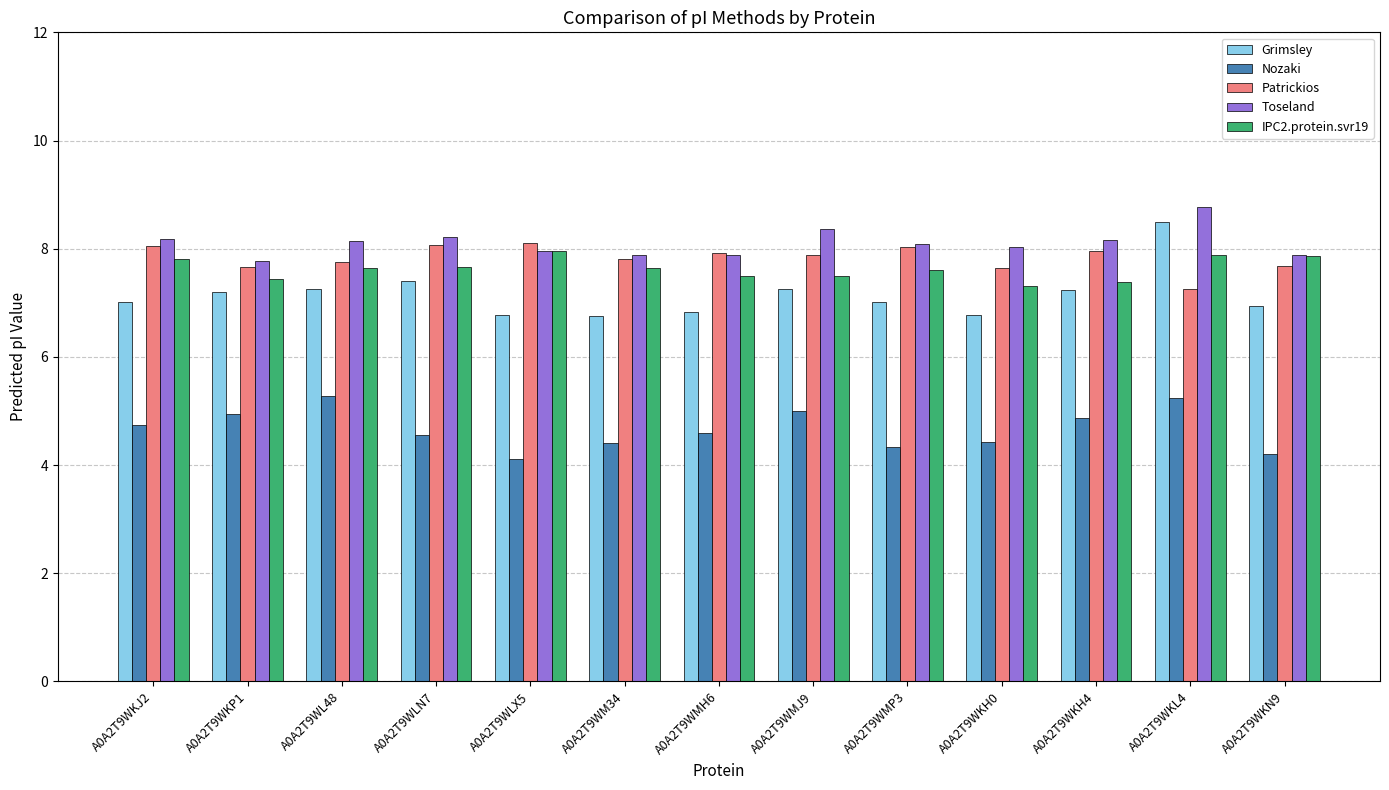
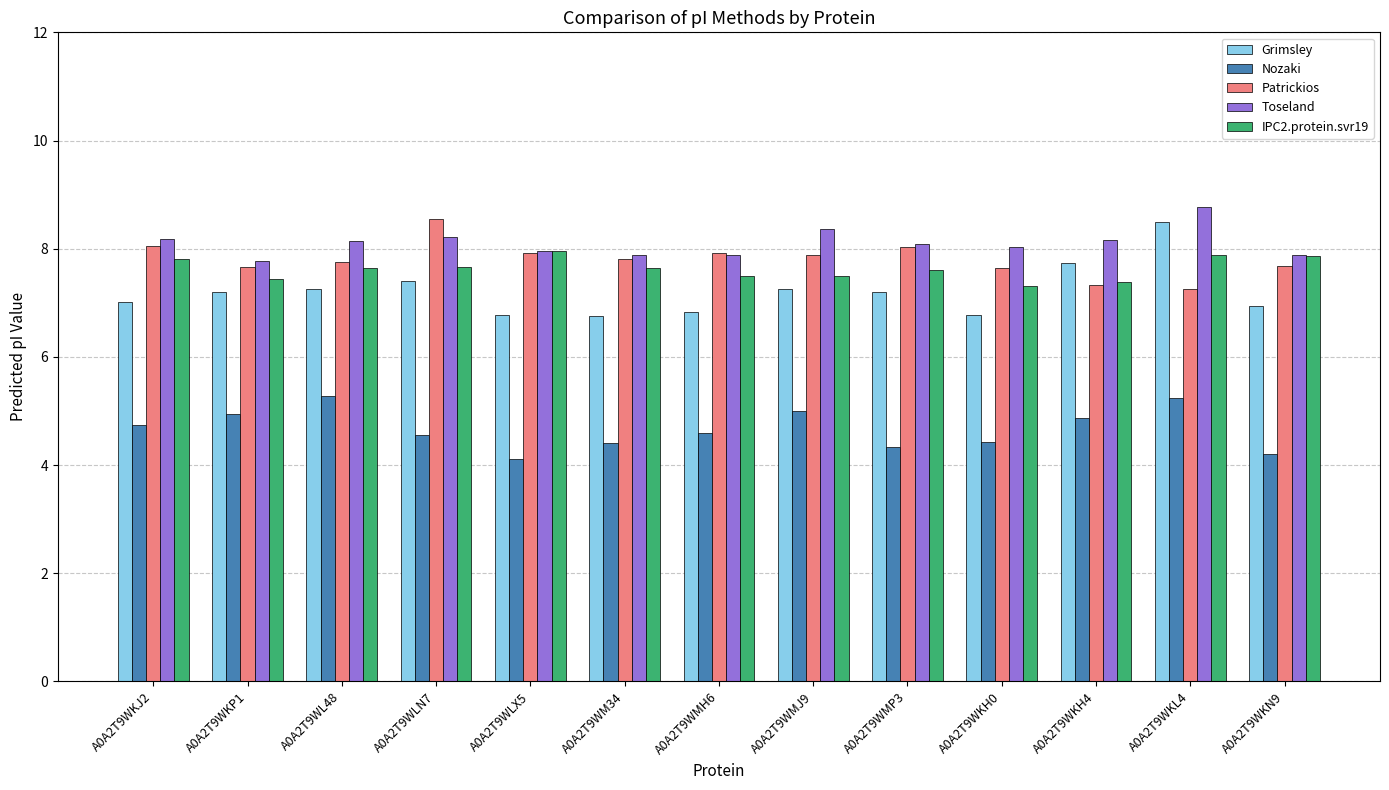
Patrickios, A0A2T9WLN7: 8.1 -> 8.6
Patrickios, A0A2T9WLX5: 8.1 -> 7.9
Grimsley, A0A2T9WMP3: 7.0 -> 7.2
Grimsley, A0A2T9WKH4: 7.2 -> 7.7
Patrickios, A0A2T9WKH4: 8.0 -> 7.3
